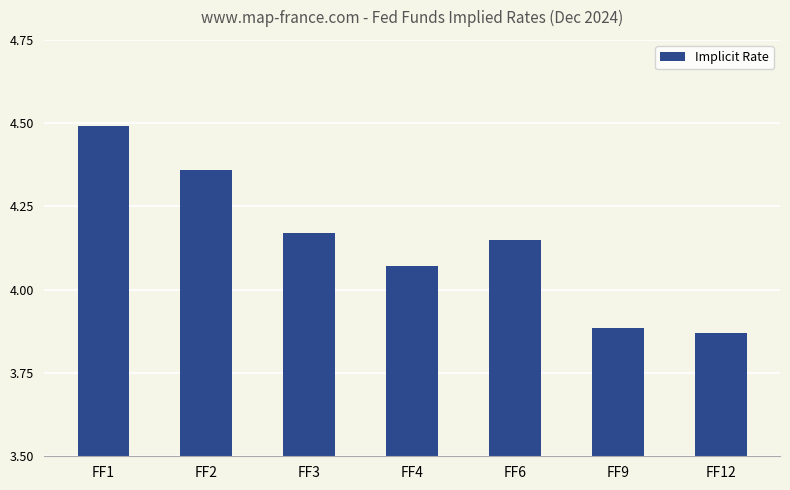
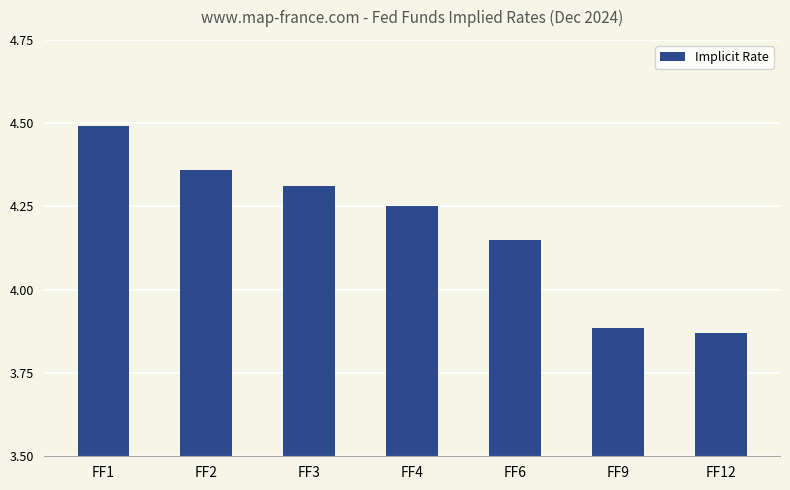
FF3: 4.17 -> 4.31
FF4: 4.07 -> 4.25
